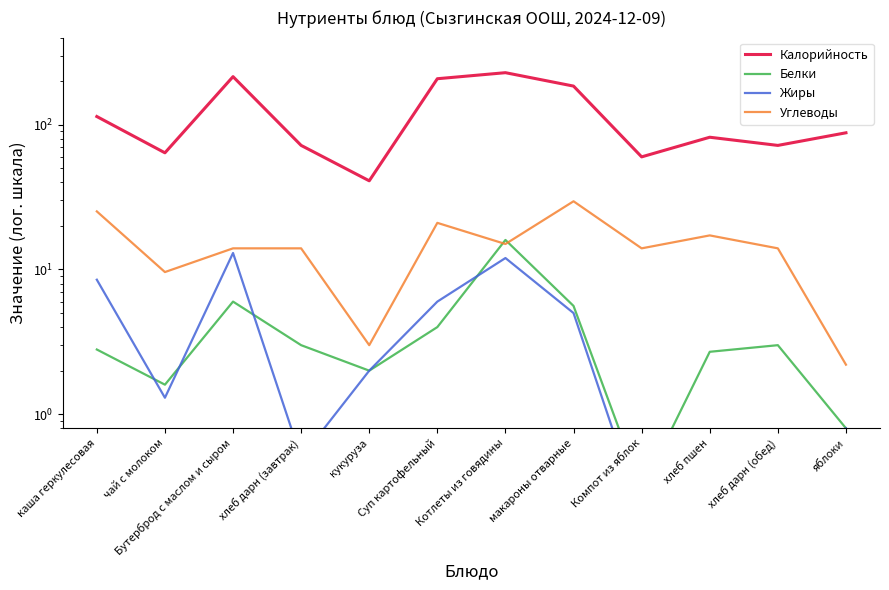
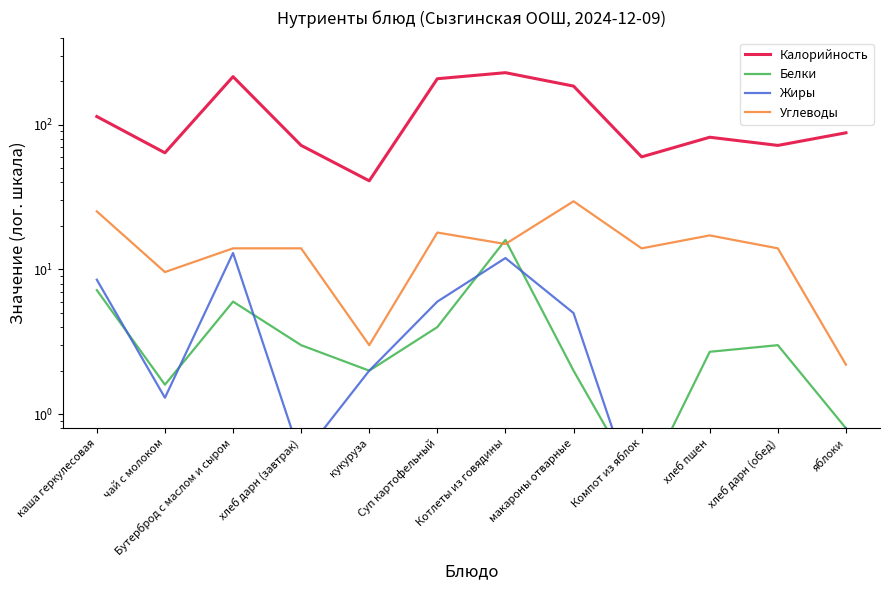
Белки, каша геркулесовая: 2.8 -> 7
Углеводы, Суп картофельный: 21 -> 18
Белки, макароны отварные: 5.6 -> 2.0
